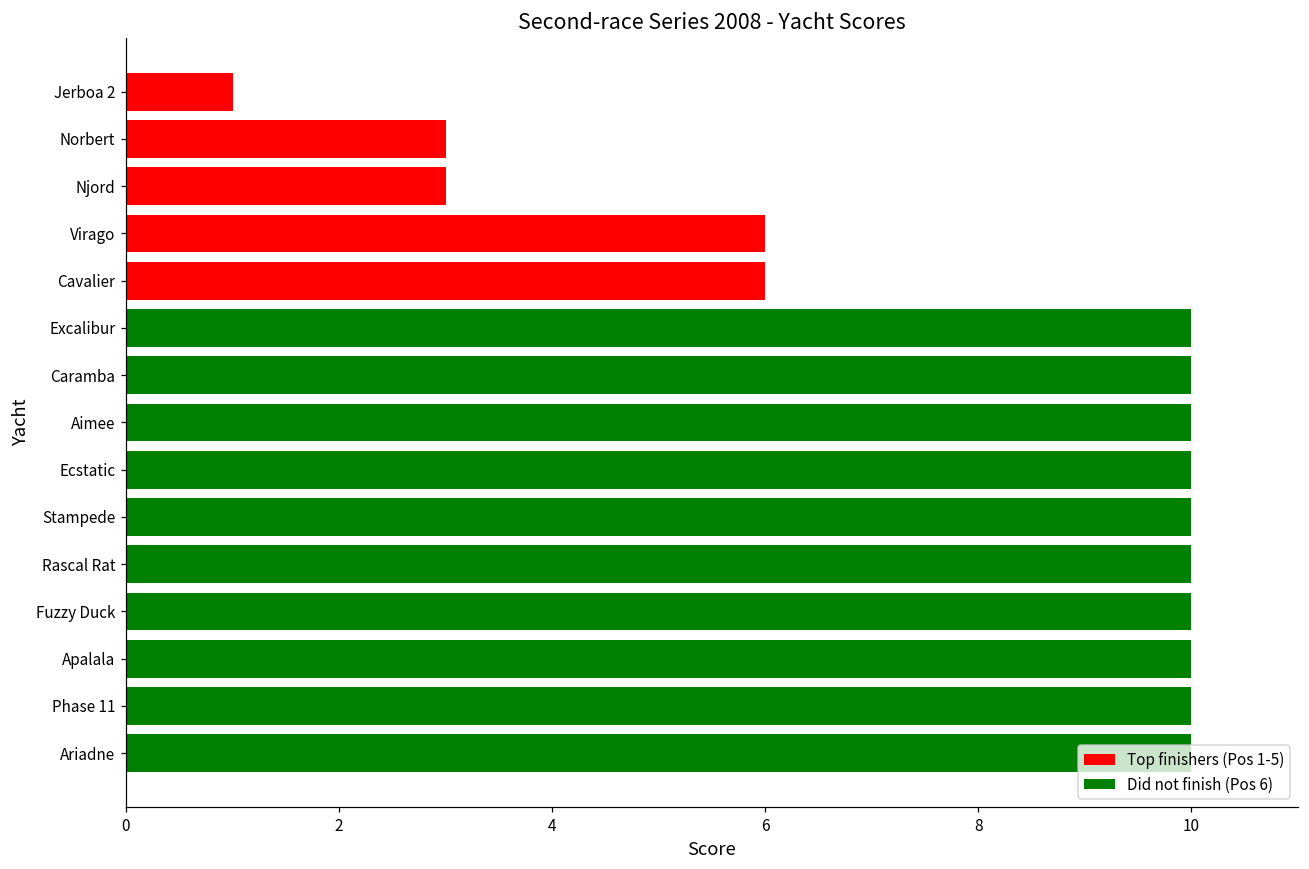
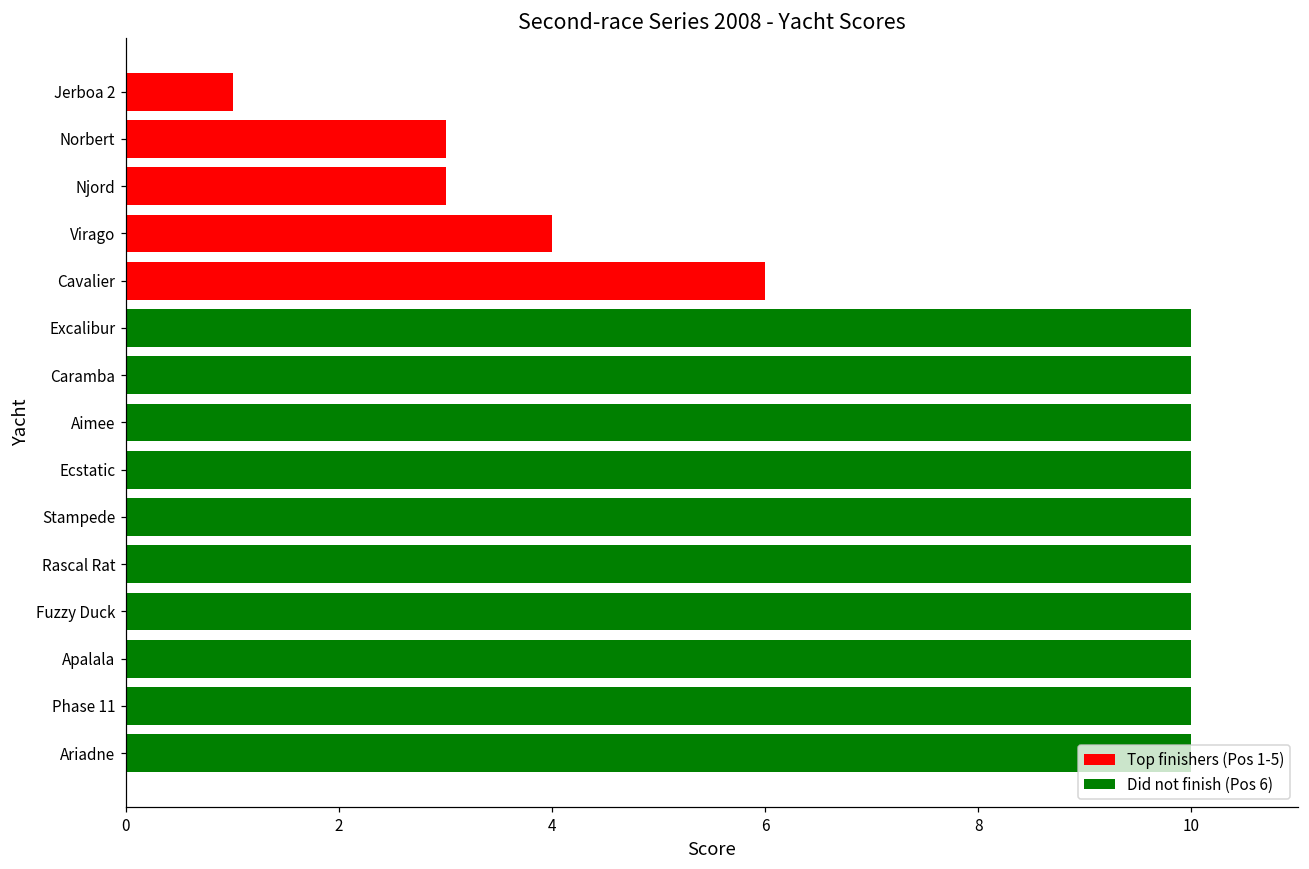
Virago: 6 -> 4
